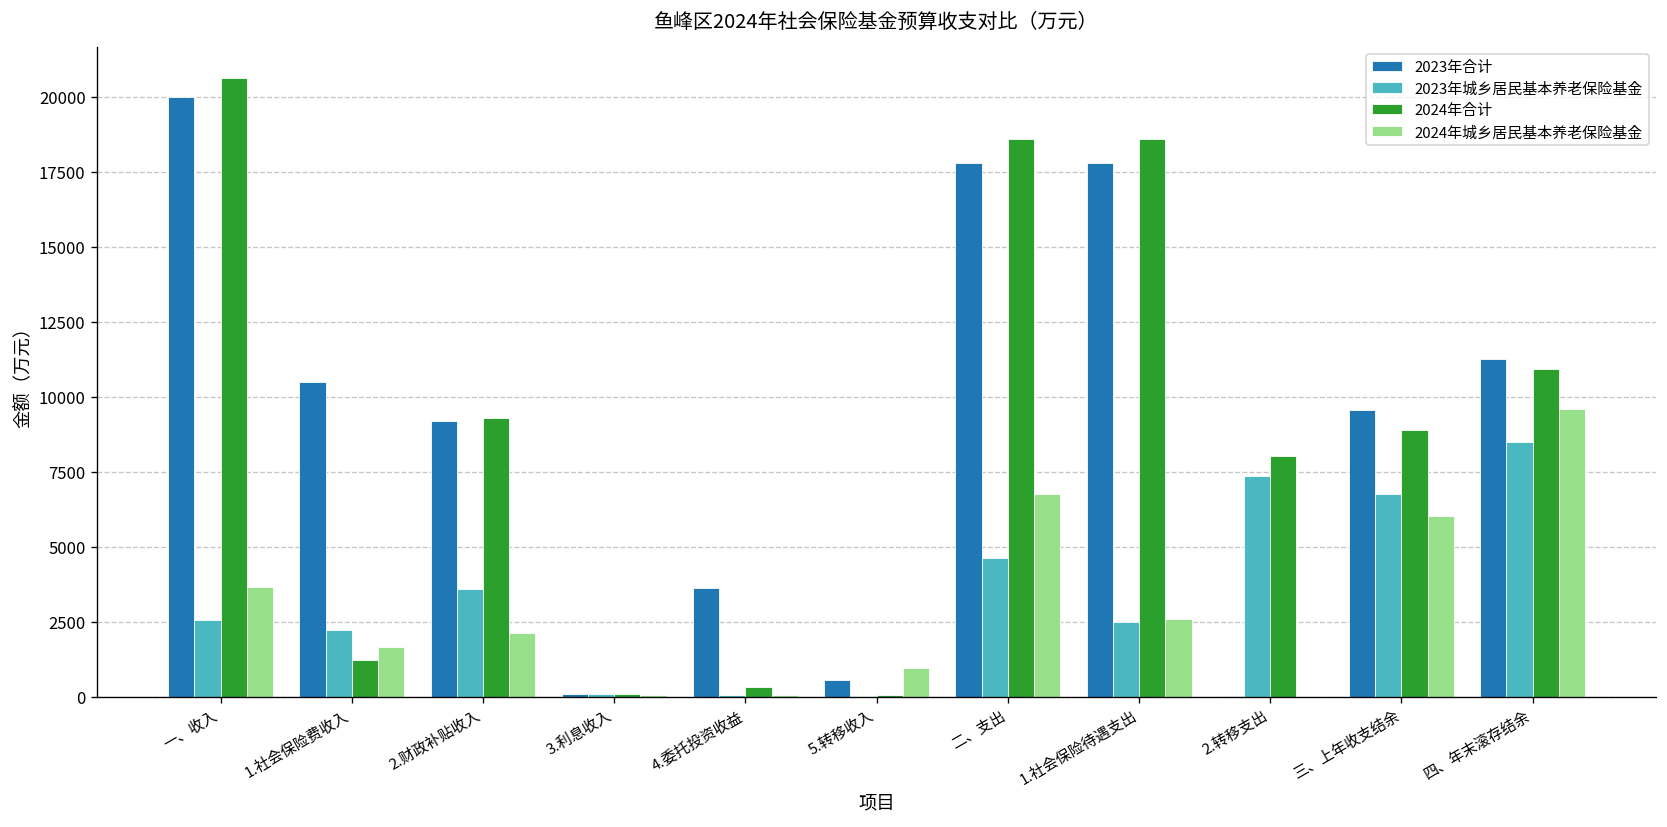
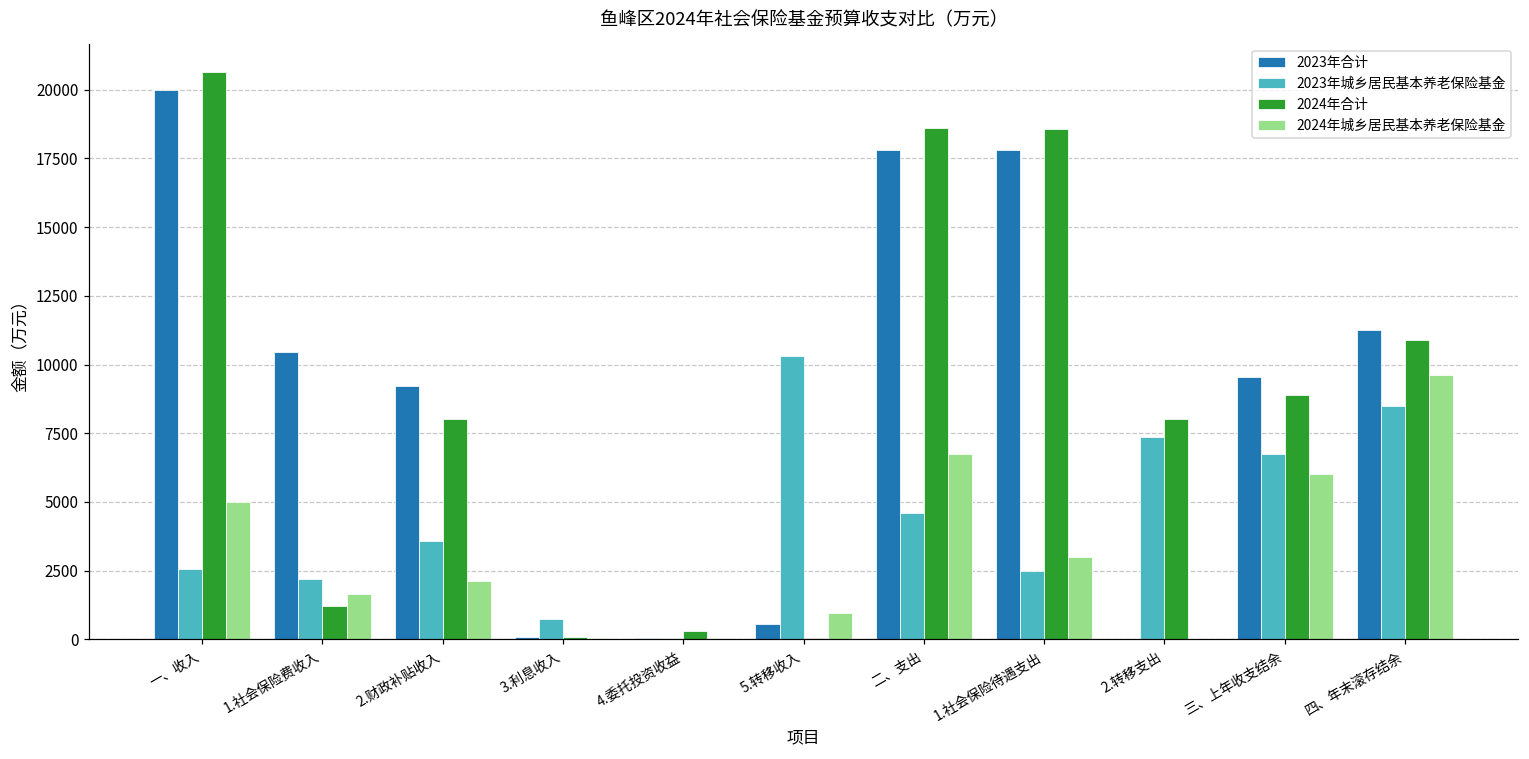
2024年城乡居民基本养老保险基金, 一、收入: 3600 -> 5000
2024年合计, 2.财政补贴收入: 9300 -> 8000
2023年城乡居民基本养老保险基金, 3.利息收入: 100 -> 800
2023年合计, 4.委托投资收益: 3600 -> 100
2023年城乡居民基本养老保险基金, 5.转移收入: 0 -> 10300
2024年城乡居民基本养老保险基金, 1.社会保险待遇支出: 2600 -> 3000
